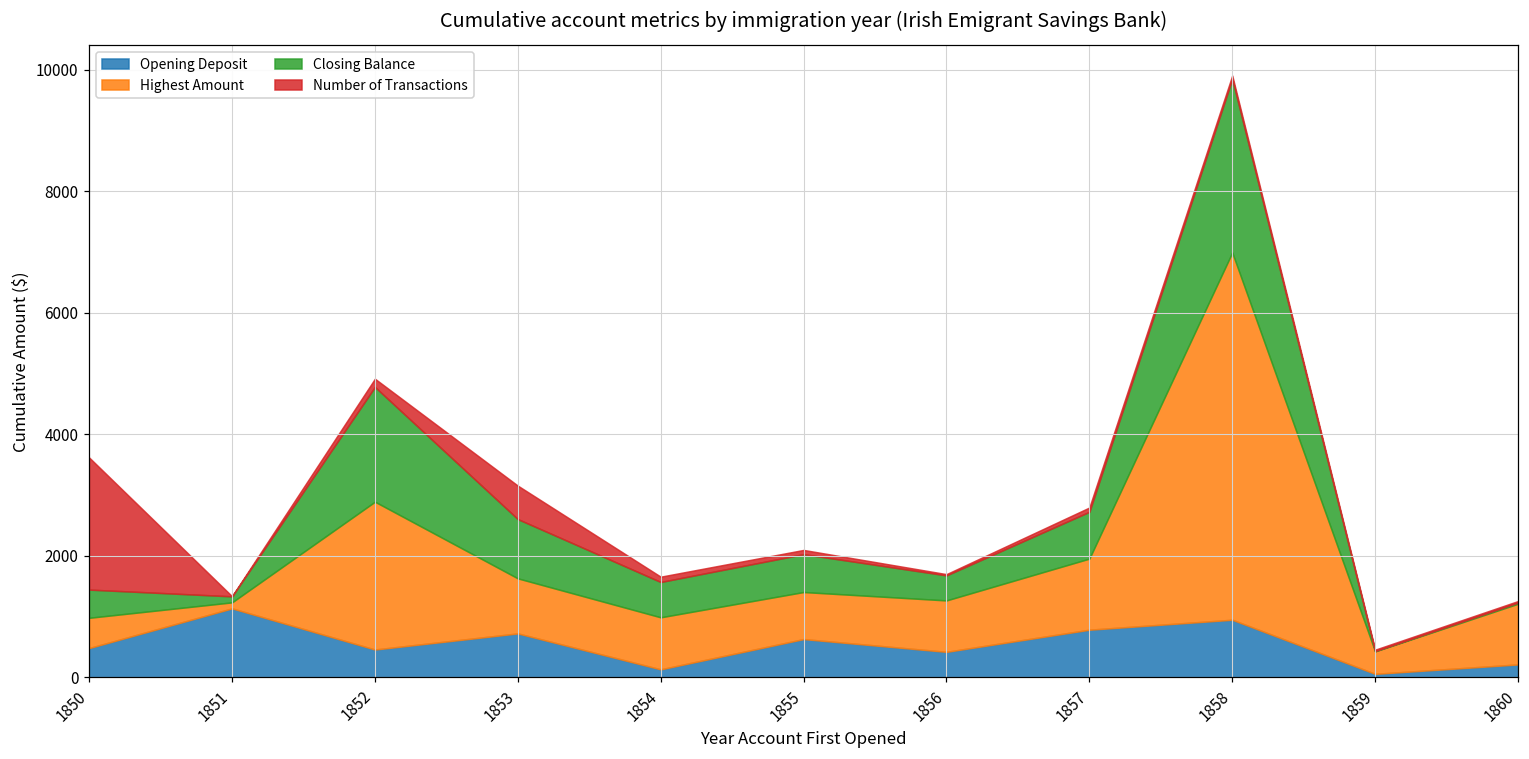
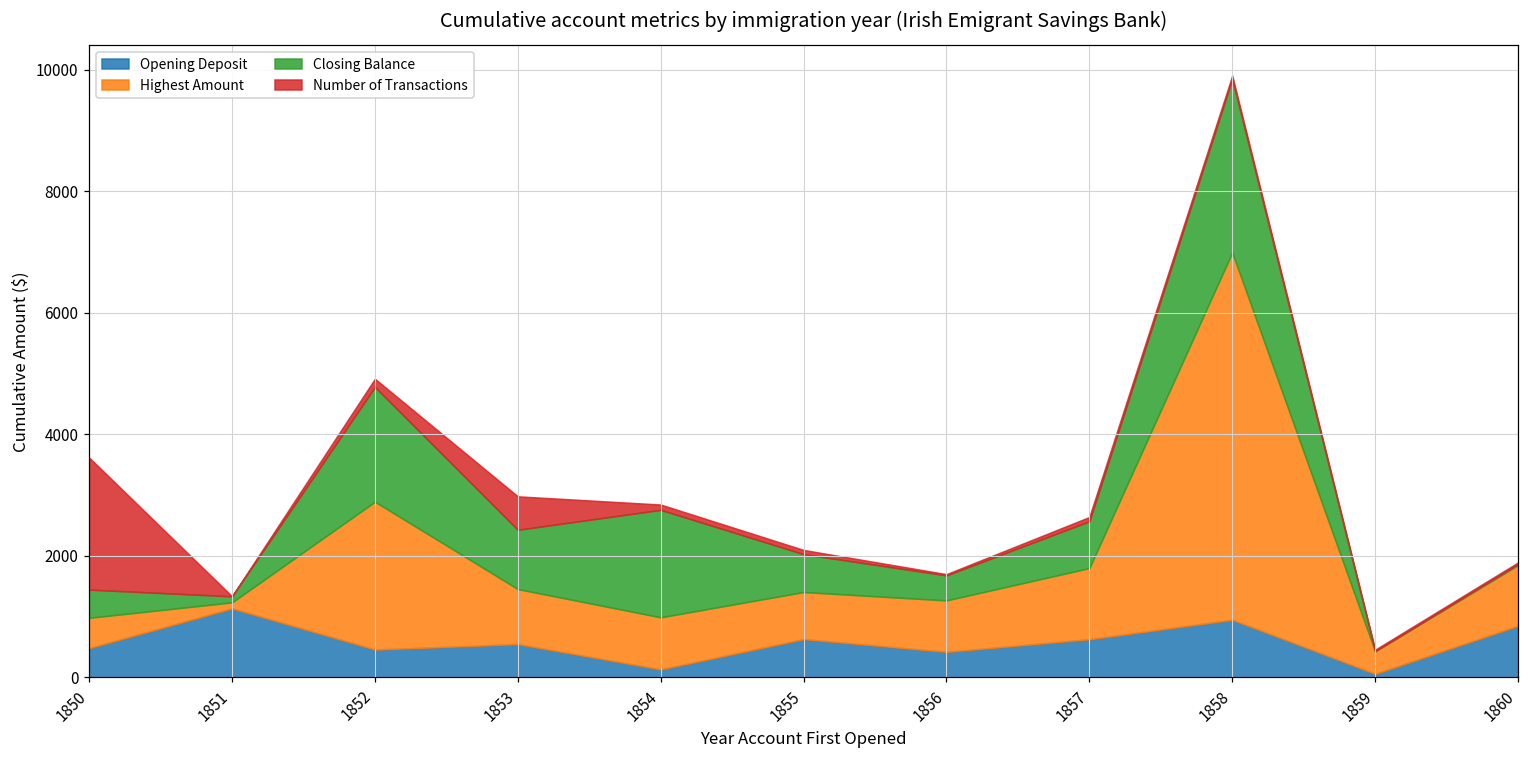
Opening Deposit, 1853: 700 -> 500
Closing Balance, 1854: 600 -> 1800
Opening Deposit, 1857: 800 -> 600
Opening Deposit, 1860: 200 -> 900
